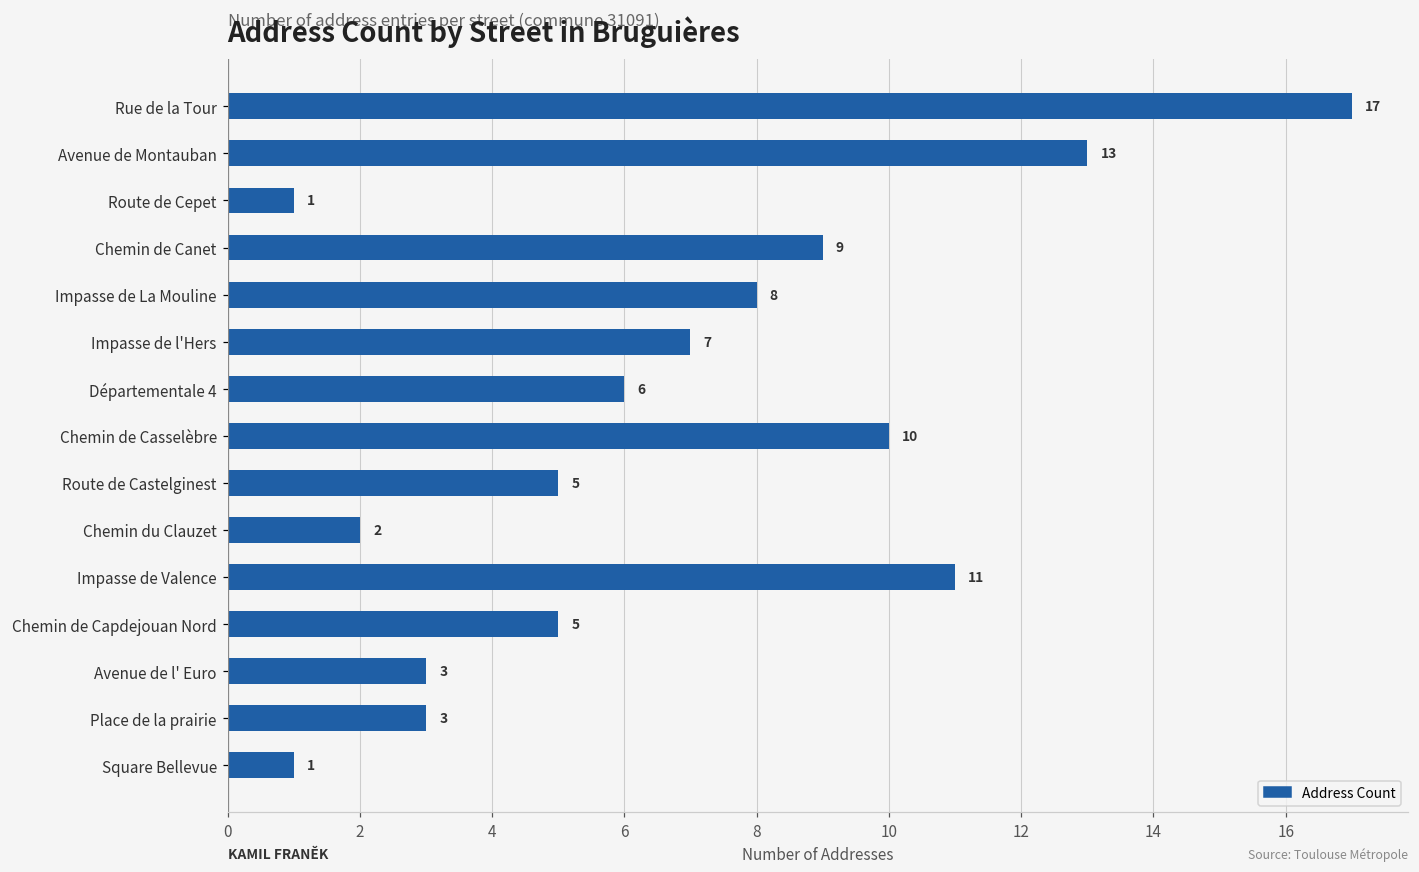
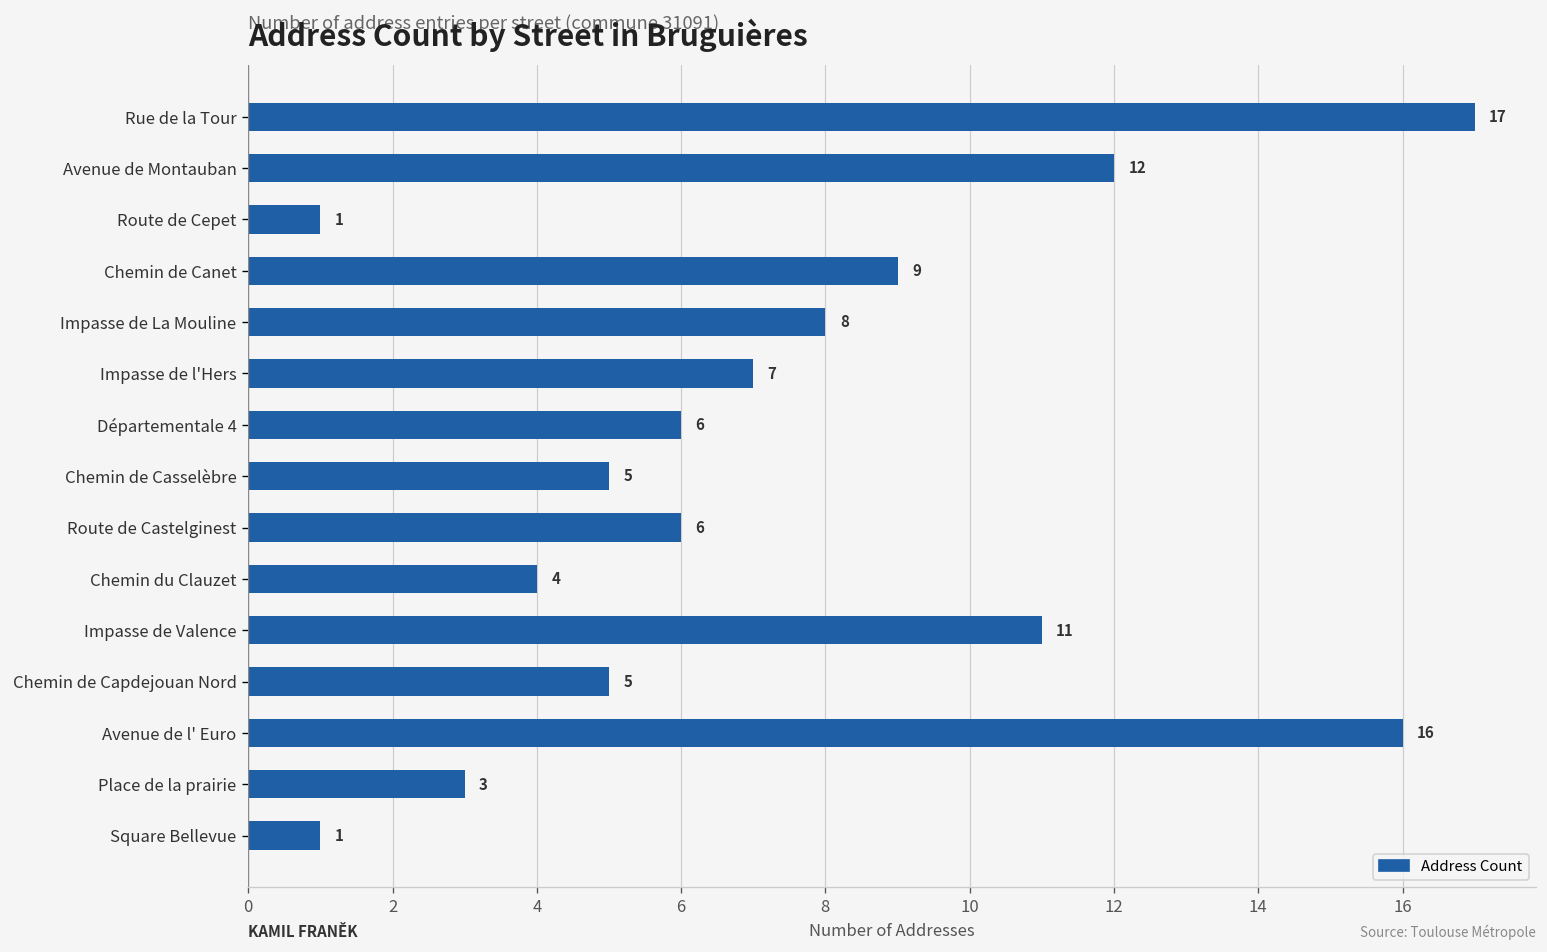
Avenue de Montauban: 13 -> 12
Chemin de Casselèbre: 10 -> 5
Route de Castelginest: 5 -> 6
Chemin du Clauzet: 2 -> 4
Avenue de l' Euro: 3 -> 16
